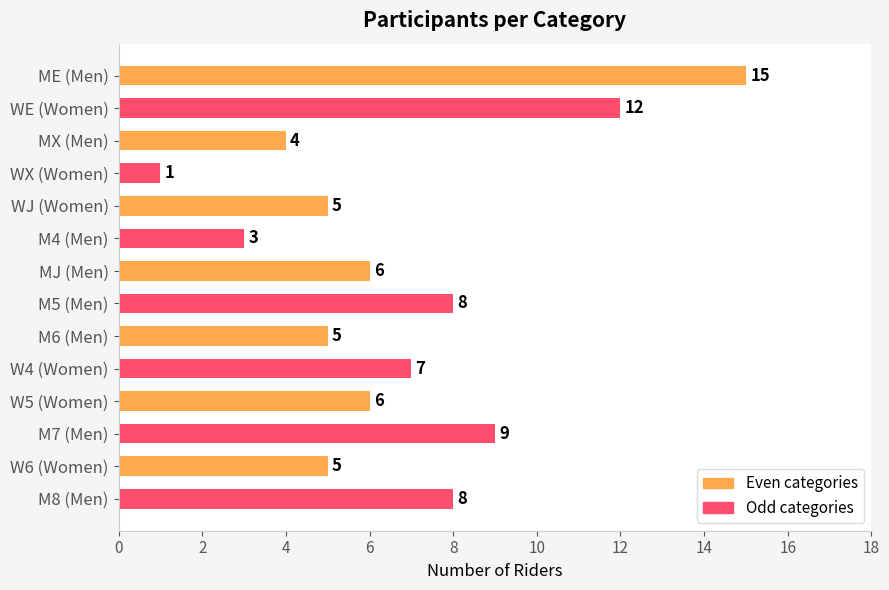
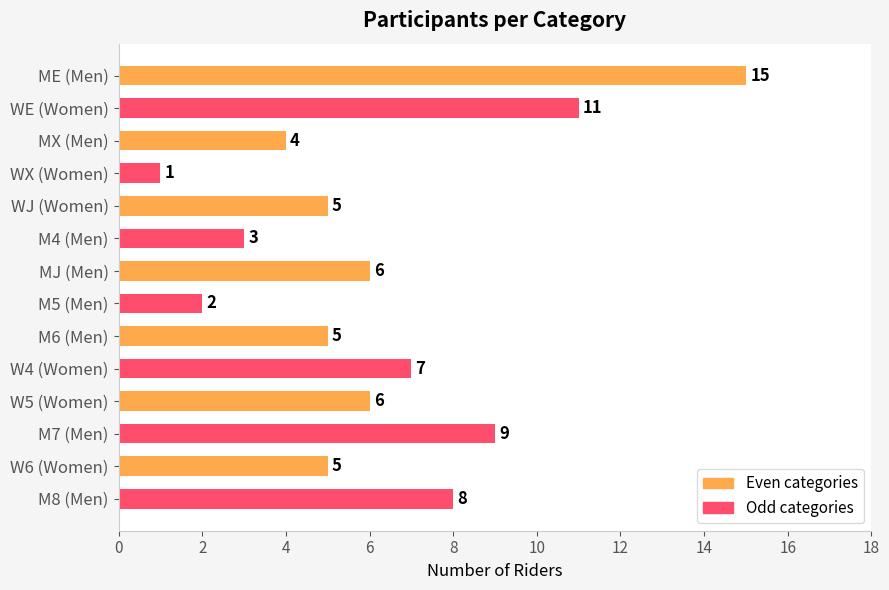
WE (Women): 12 -> 11
M5 (Men): 8 -> 2
